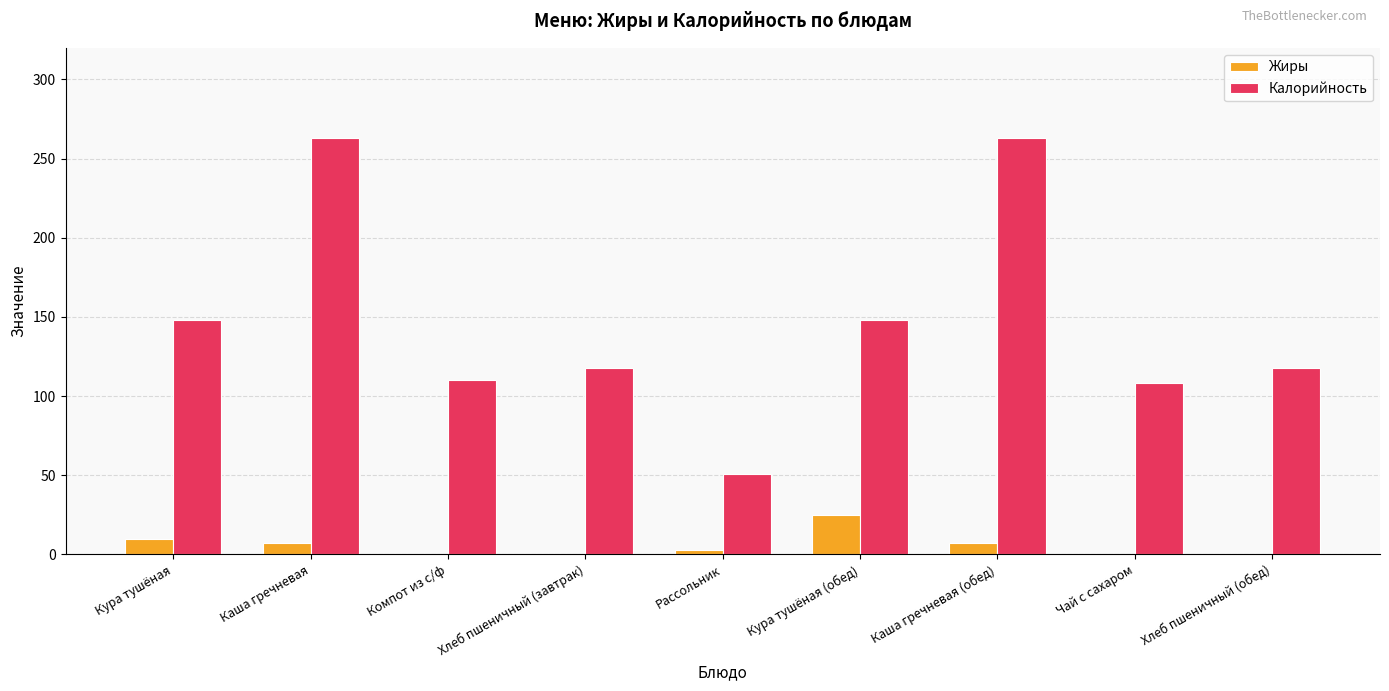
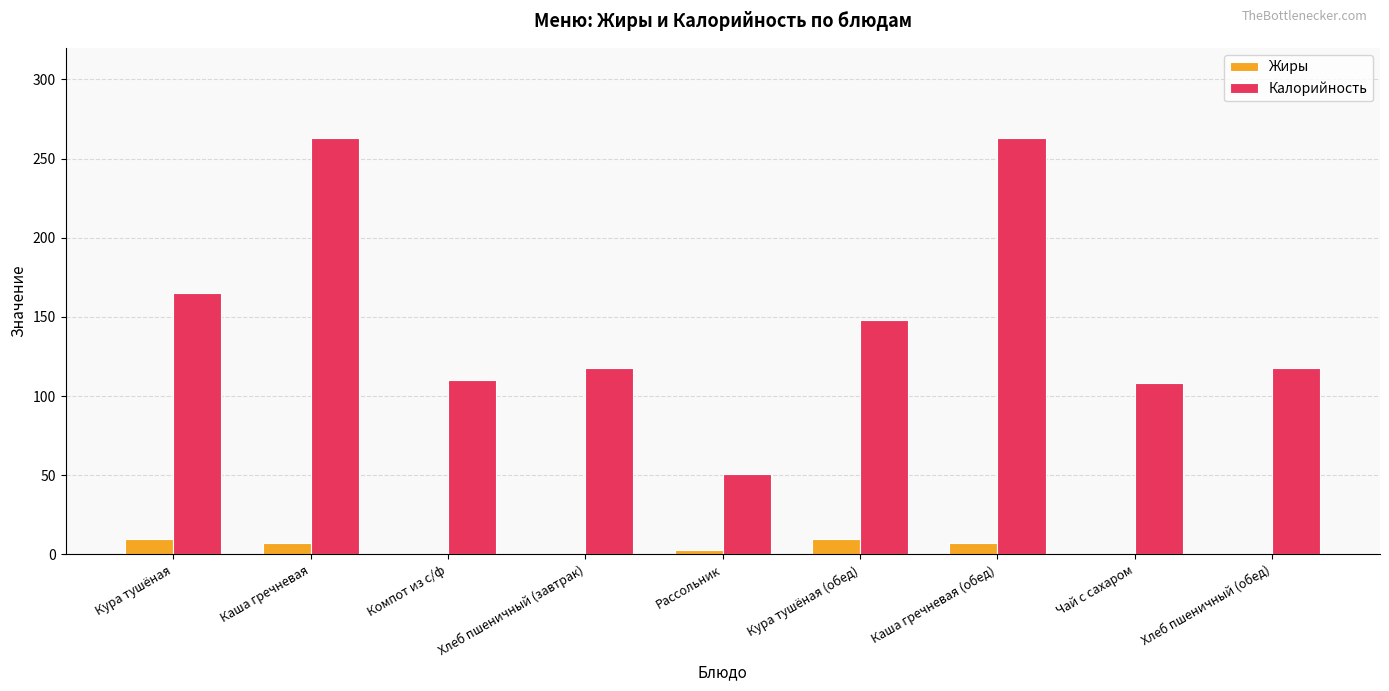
Калорийность, Кура тушёная: 148 -> 165
Жиры, Кура тушёная (обед): 25 -> 10
